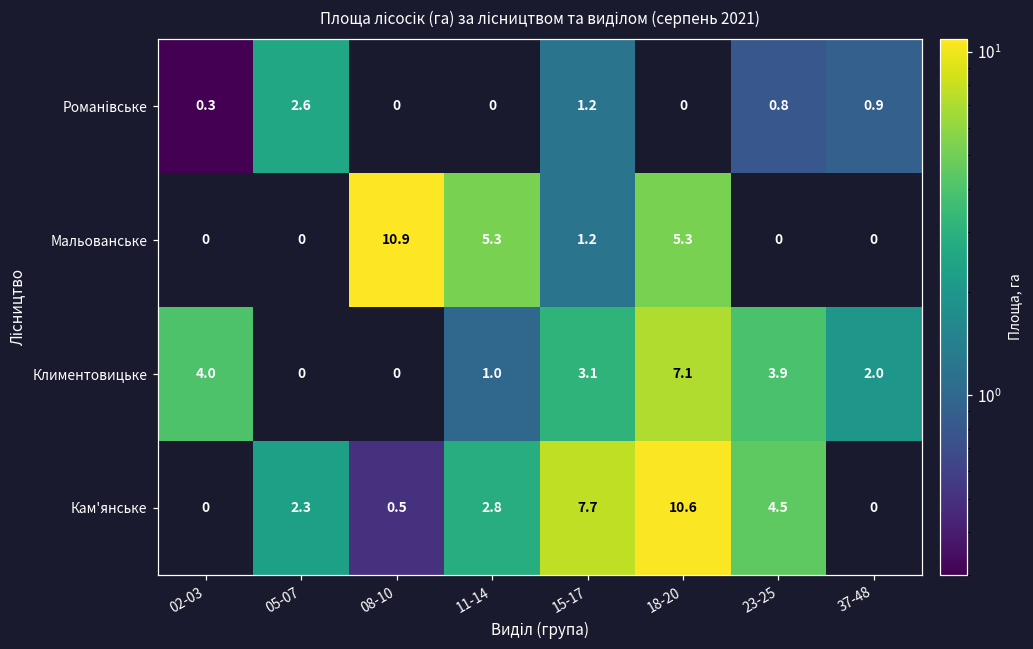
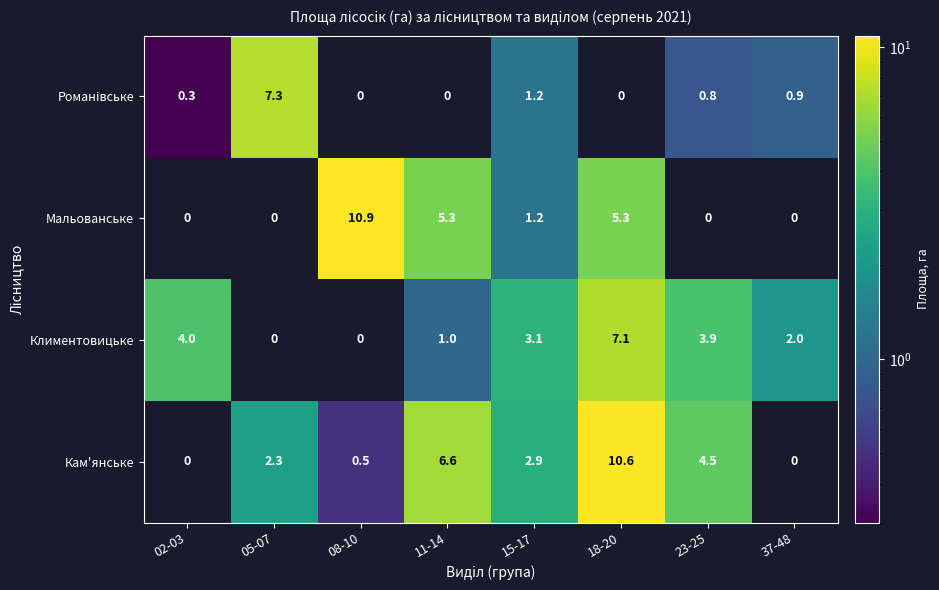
Романівське, 05-07: 2.6 -> 7.3
Кам'янське, 11-14: 2.8 -> 6.6
Кам'янське, 15-17: 7.7 -> 2.9
